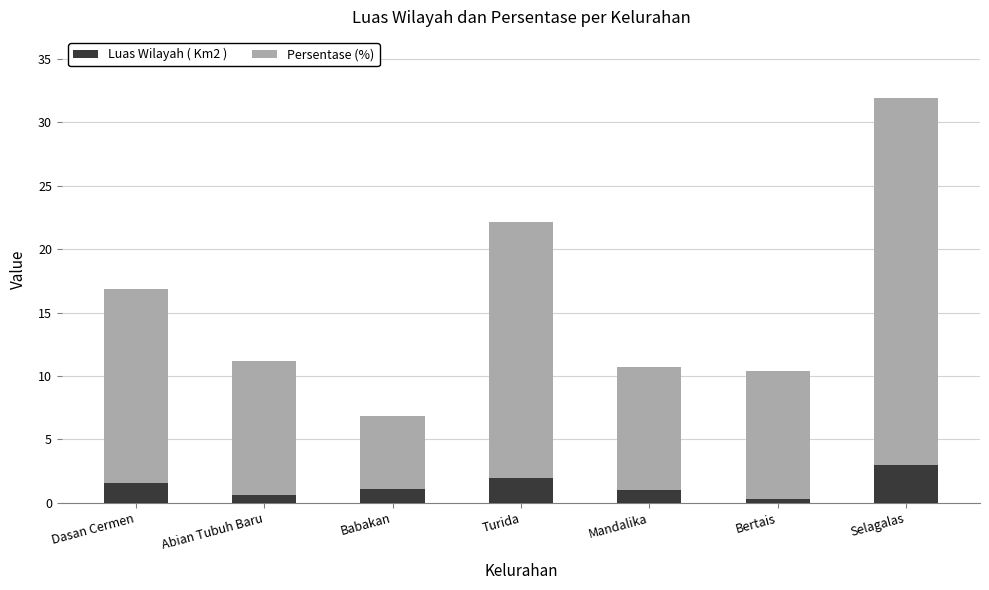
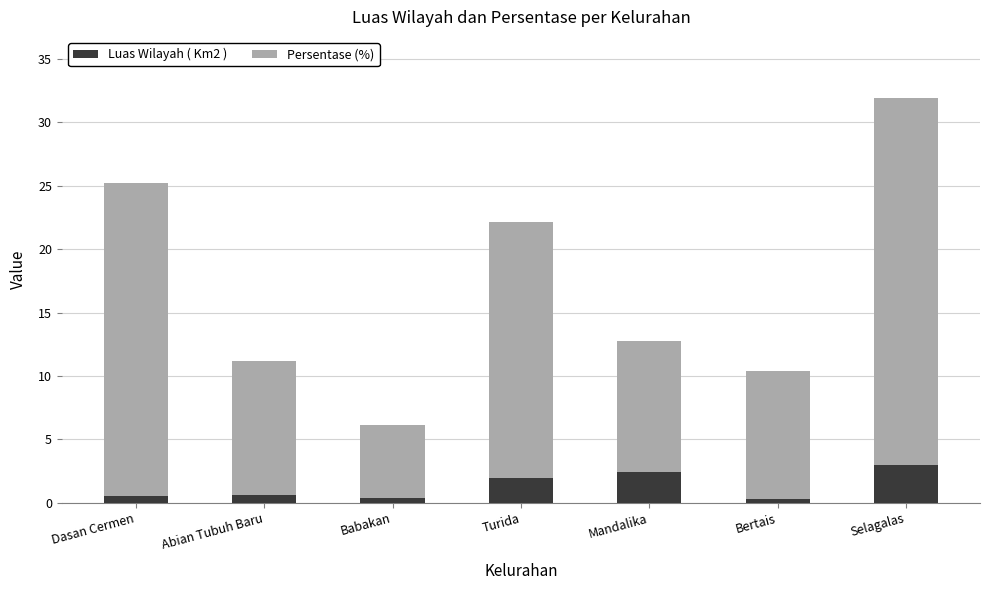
Luas Wilayah ( Km2 ), Dasan Cermen: 1.6 -> 0.5
Persentase (%), Dasan Cermen: 15.3 -> 24.7
Luas Wilayah ( Km2 ), Babakan: 1.1 -> 0.4
Luas Wilayah ( Km2 ), Mandalika: 1.0 -> 2.4
Persentase (%), Mandalika: 9.7 -> 10.3
